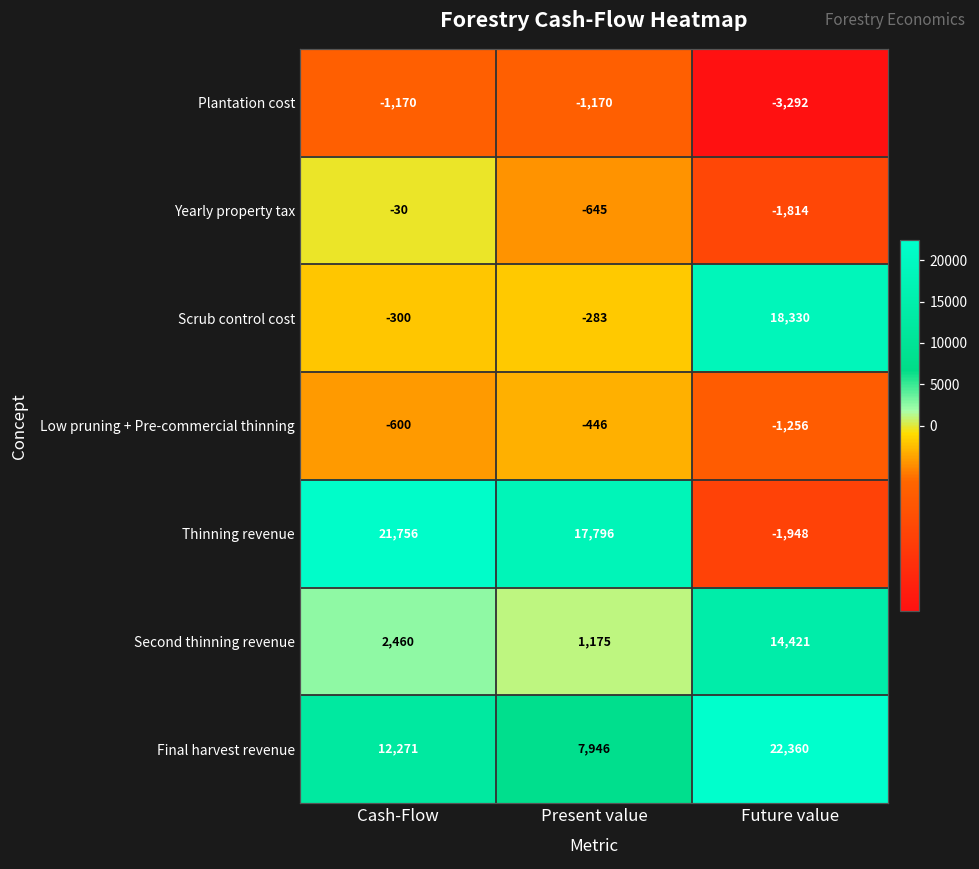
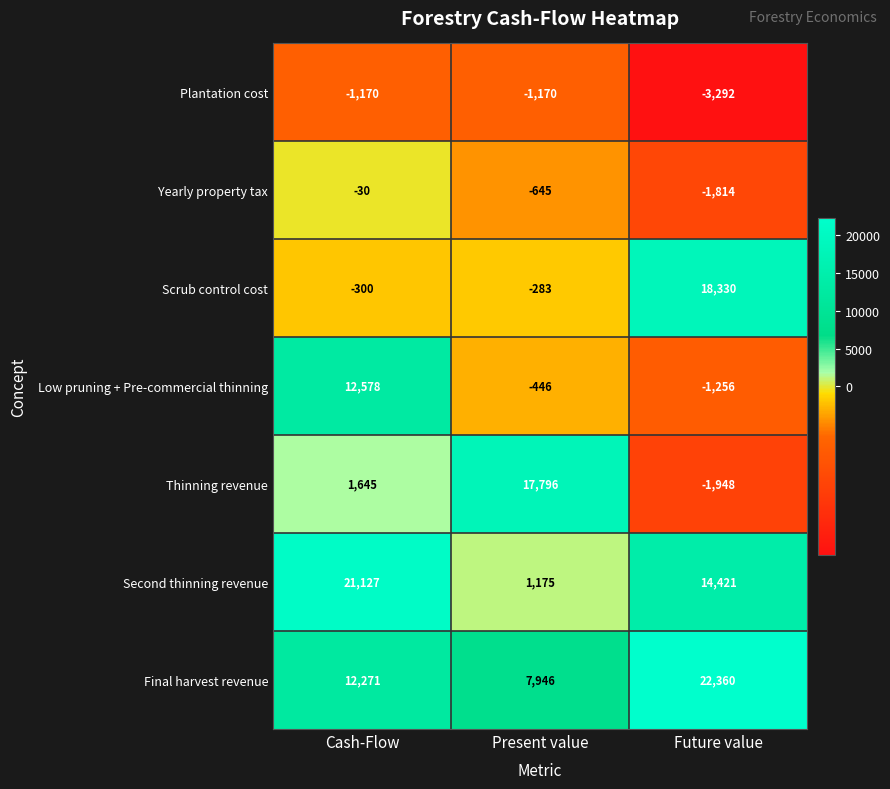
Low pruning + Pre-commercial thinning, Cash-Flow: -600 -> 12,578
Thinning revenue, Cash-Flow: 21,756 -> 1,645
Second thinning revenue, Cash-Flow: 2,460 -> 21,127
